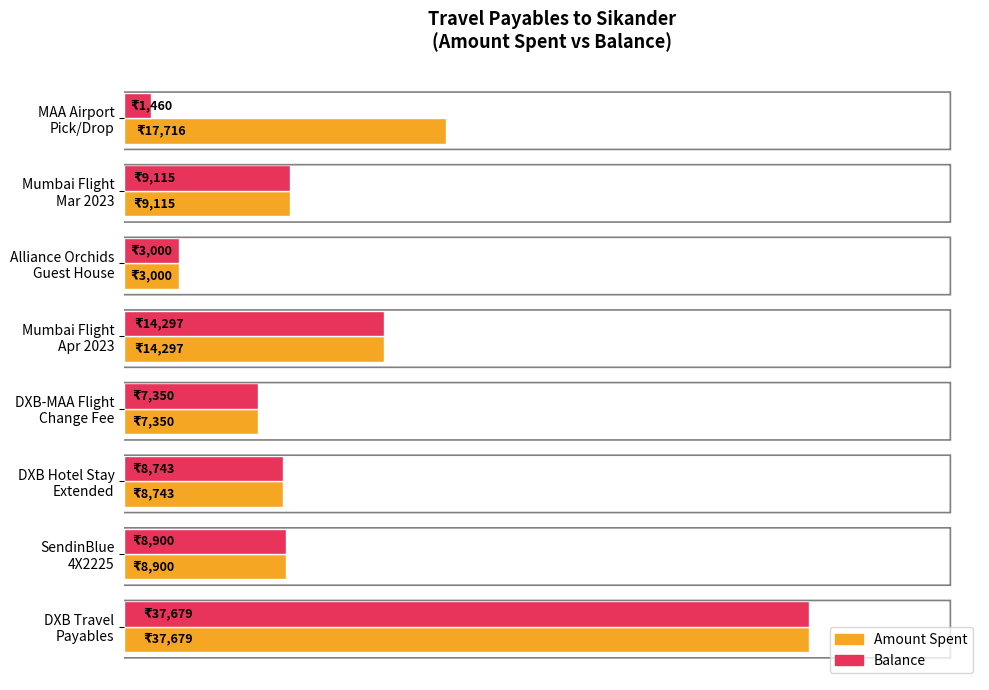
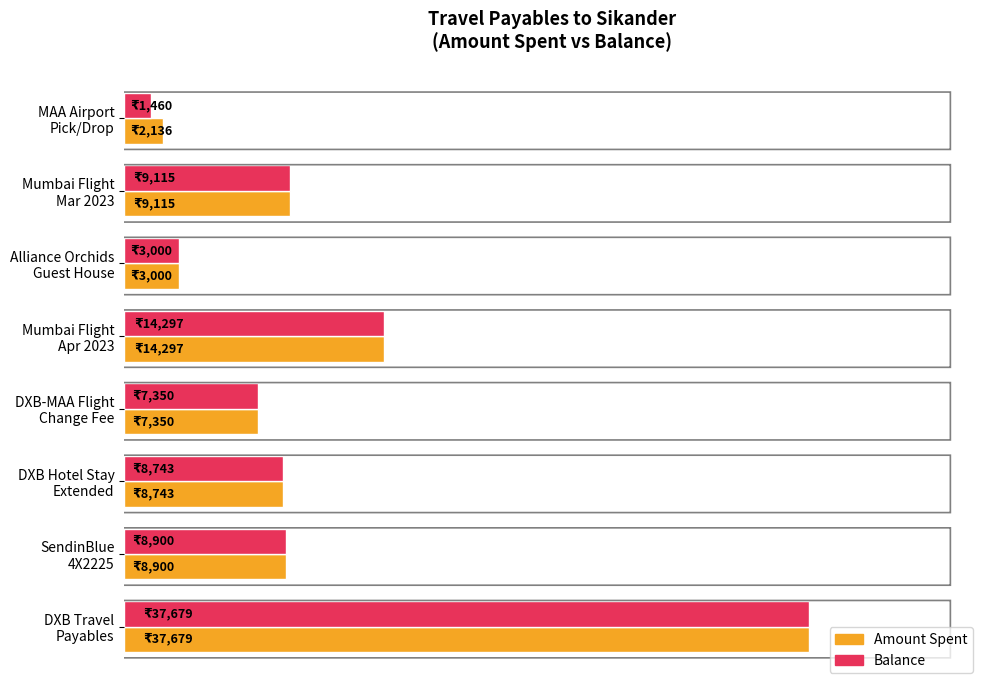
Amount Spent, MAA Airport Pick/Drop: 17,716 -> 2,136
